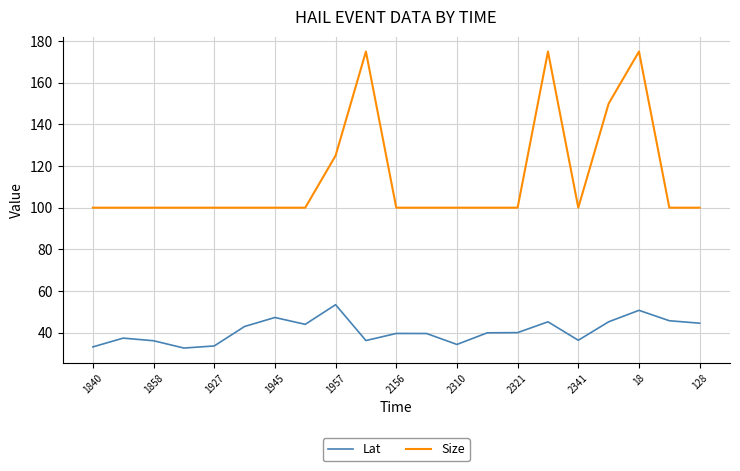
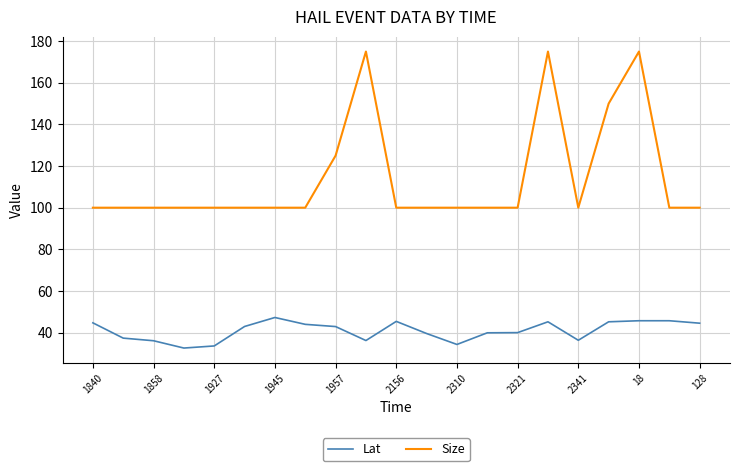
Lat, 1840: 33 -> 45
Lat, 1957: 53 -> 43
Lat, 2156: 40 -> 45
Lat, 18: 51 -> 46
